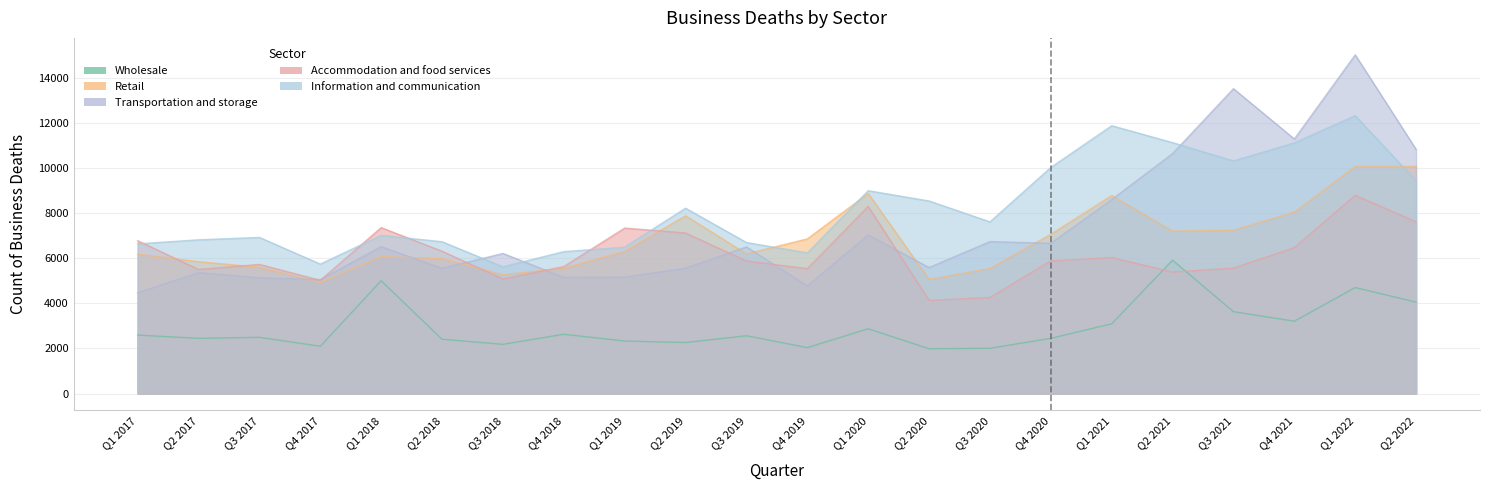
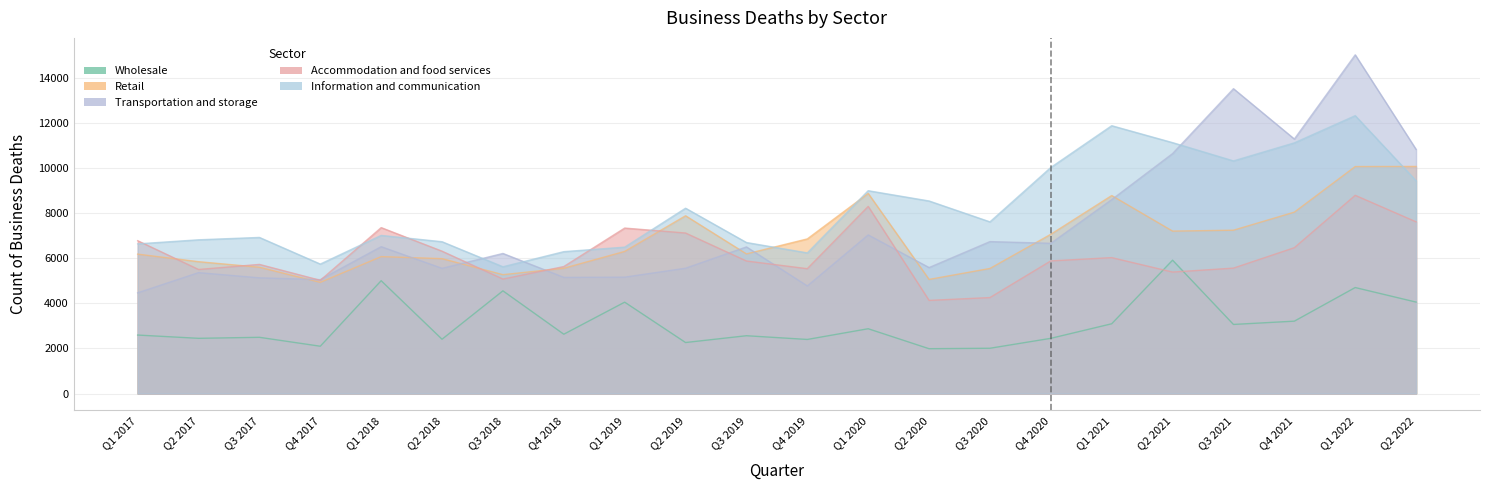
Wholesale, Q3 2018: 2200 -> 4500
Wholesale, Q1 2019: 2300 -> 4000
Wholesale, Q4 2019: 2000 -> 2400
Wholesale, Q3 2021: 3600 -> 3100
